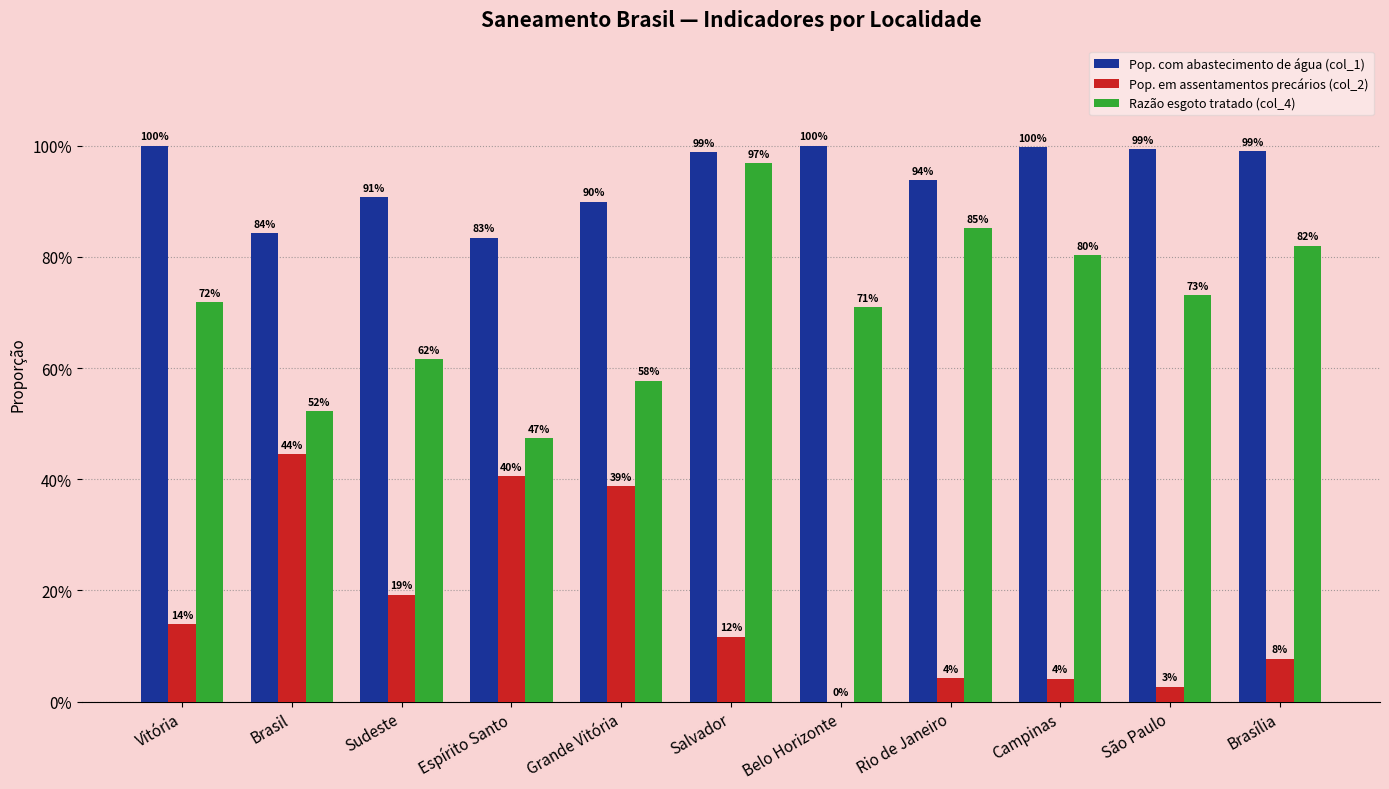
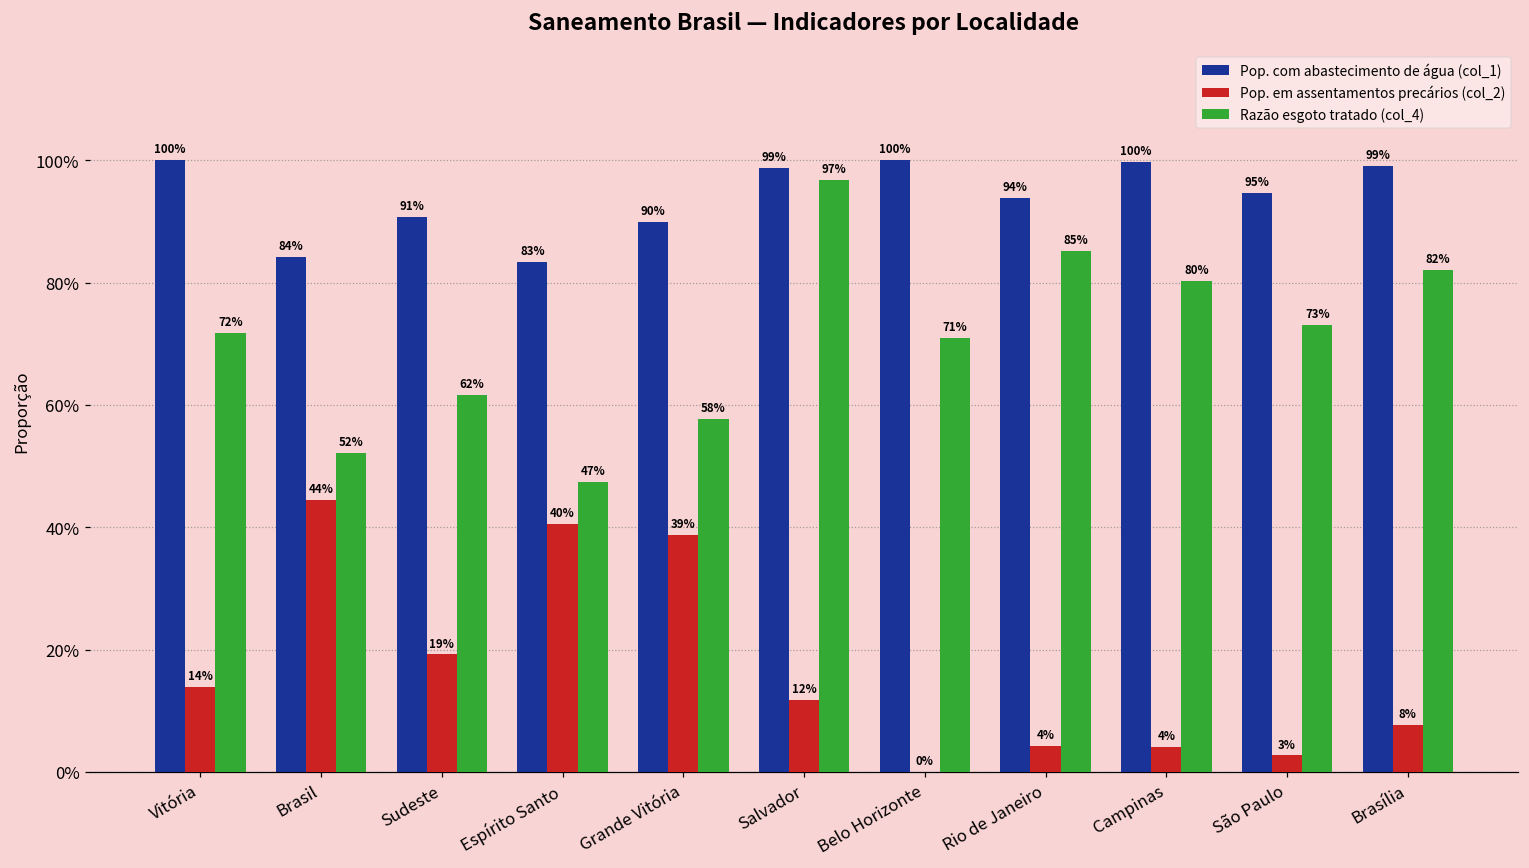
Pop. com abastecimento de água (col_1), São Paulo: 99% -> 95%
